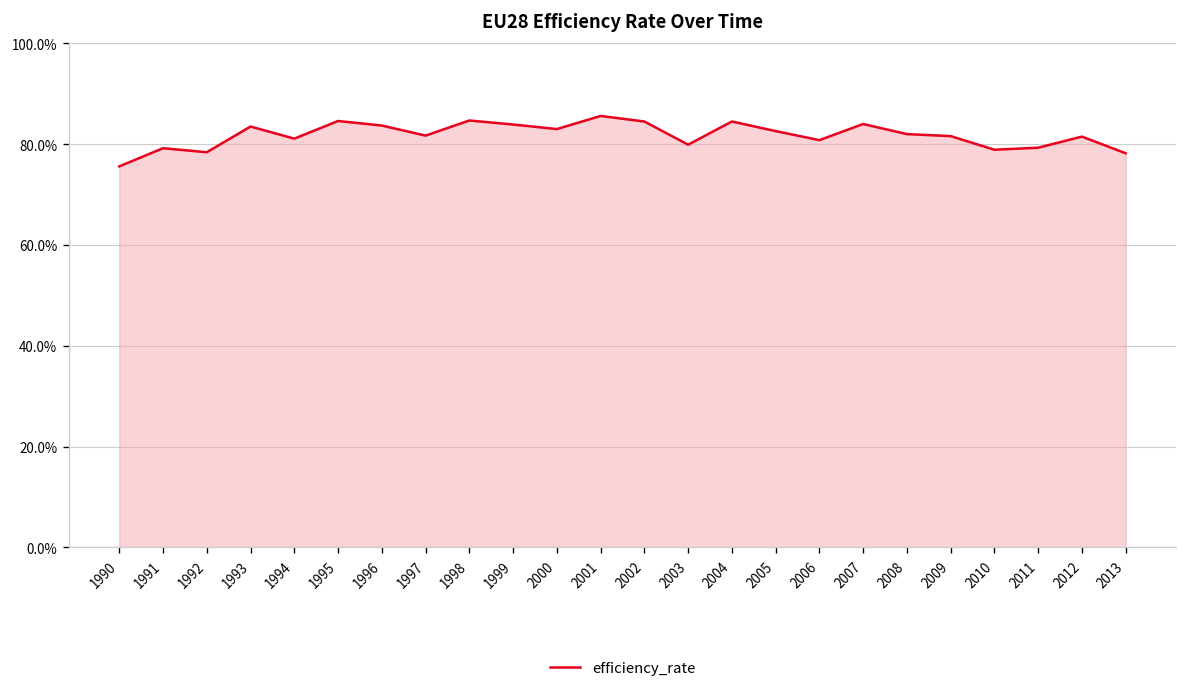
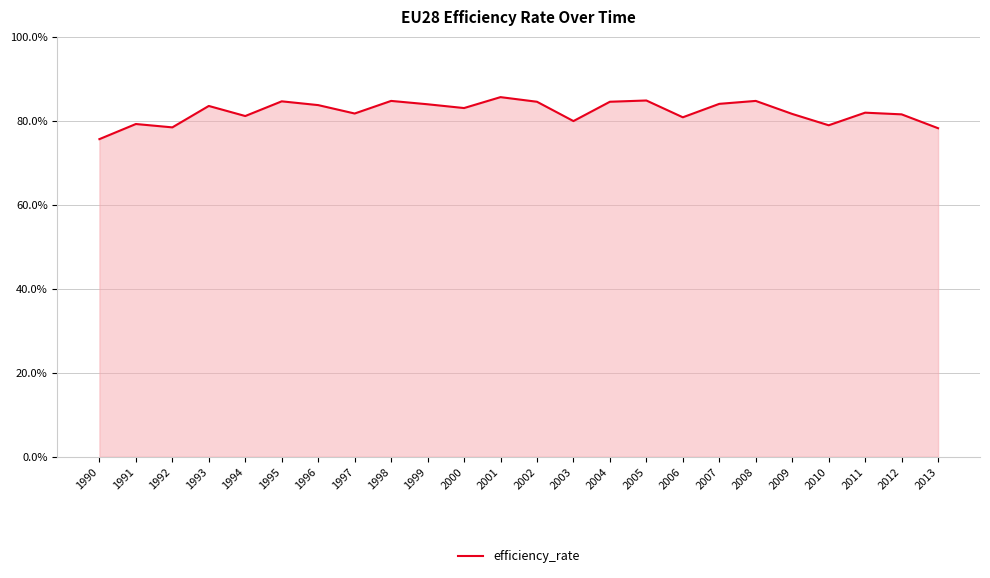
2005: 83% -> 85%
2008: 82% -> 85%
2011: 79% -> 82%
